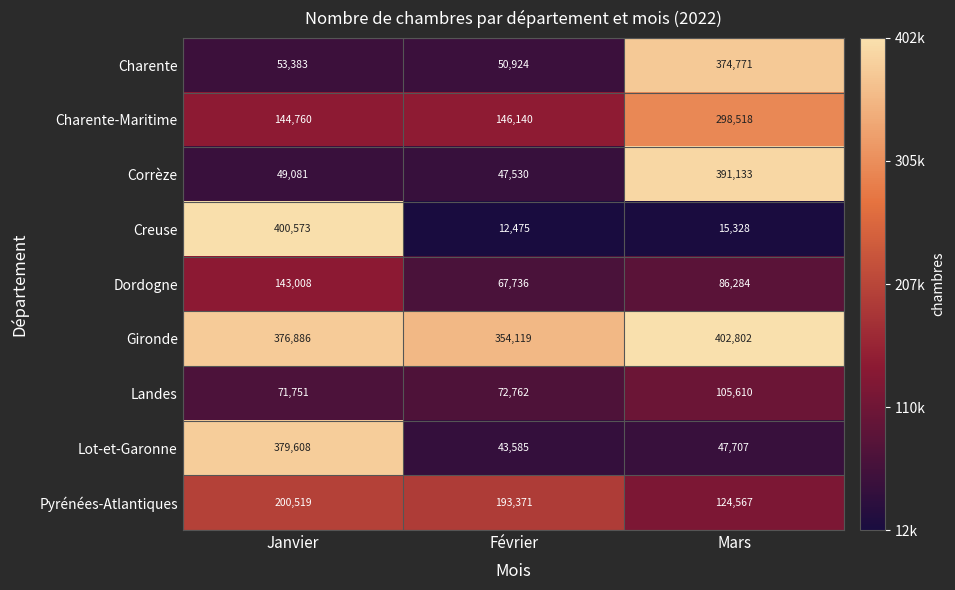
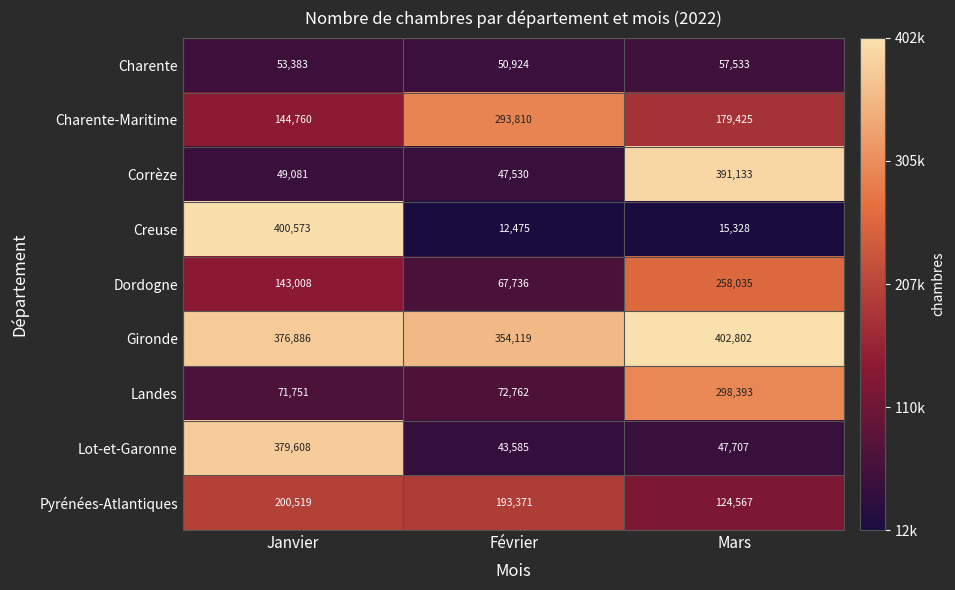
Charente, Mars: 374,771 -> 57,533
Charente-Maritime, Février: 146,140 -> 293,810
Charente-Maritime, Mars: 298,518 -> 179,425
Dordogne, Mars: 86,284 -> 258,035
Landes, Mars: 105,610 -> 298,393
